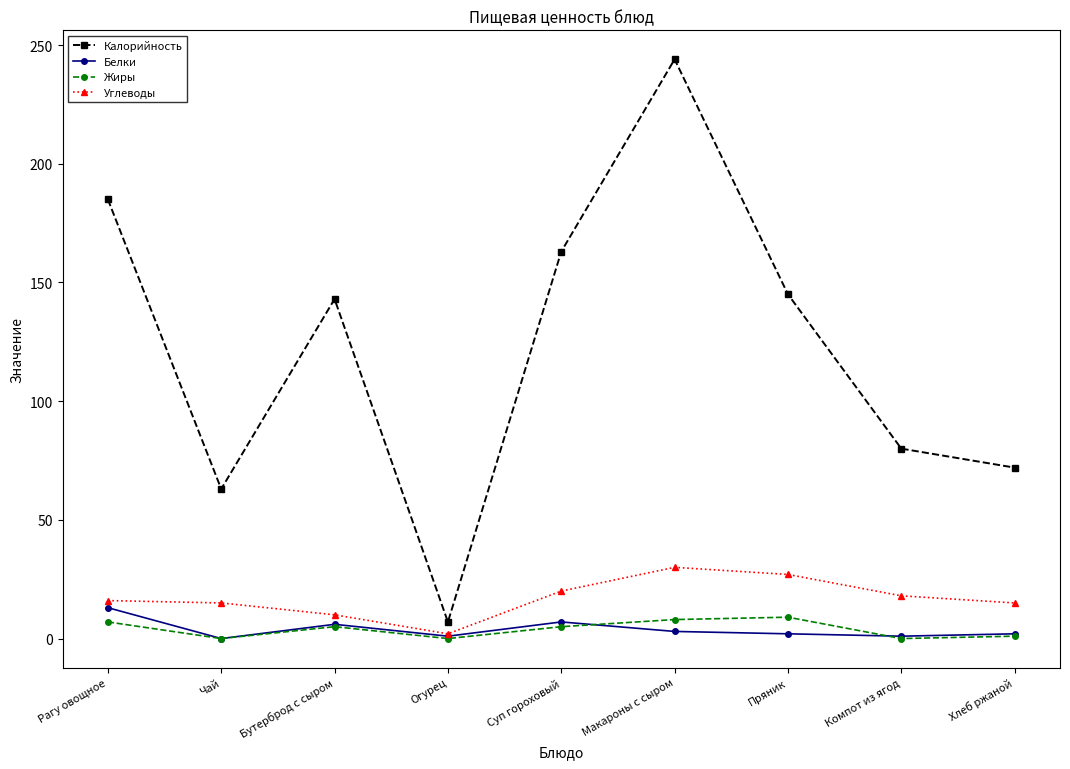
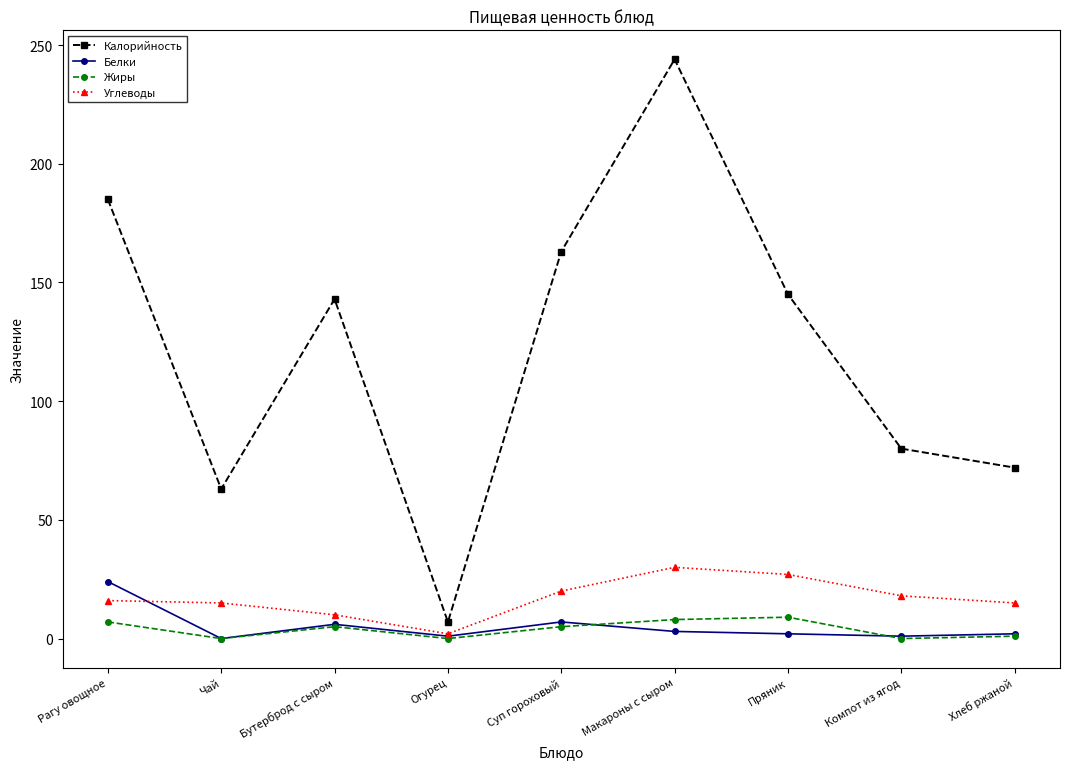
Белки, Рагу овощное: 13 -> 24
